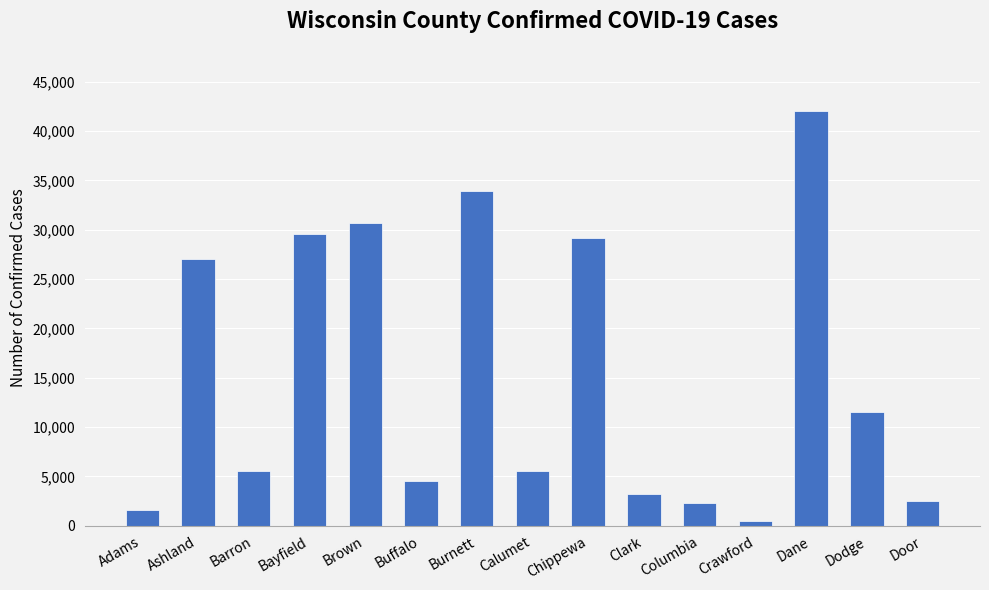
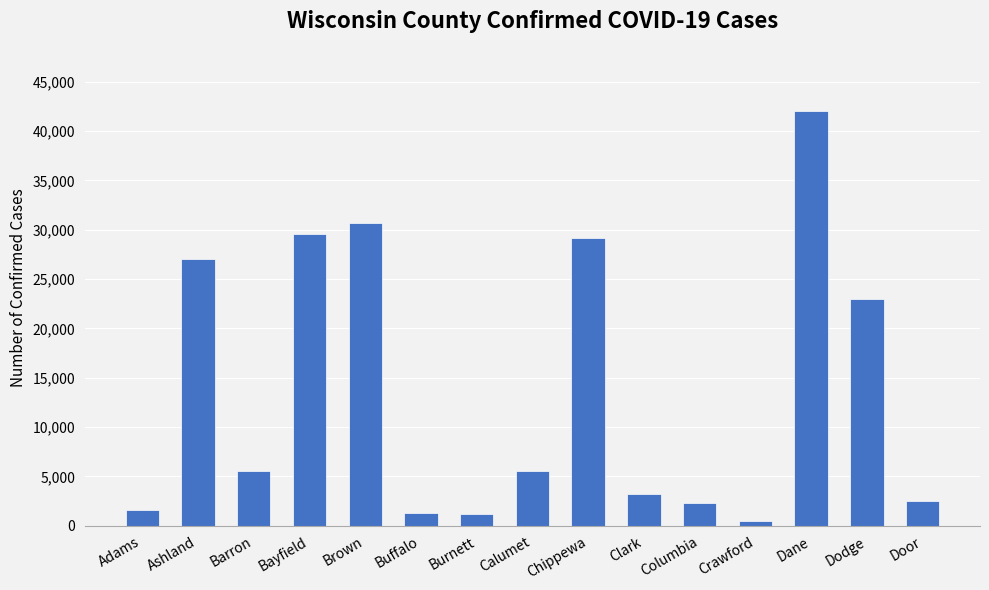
Buffalo: 5,000 -> 1,000
Burnett: 34,000 -> 1,000
Dodge: 12,000 -> 23,000
